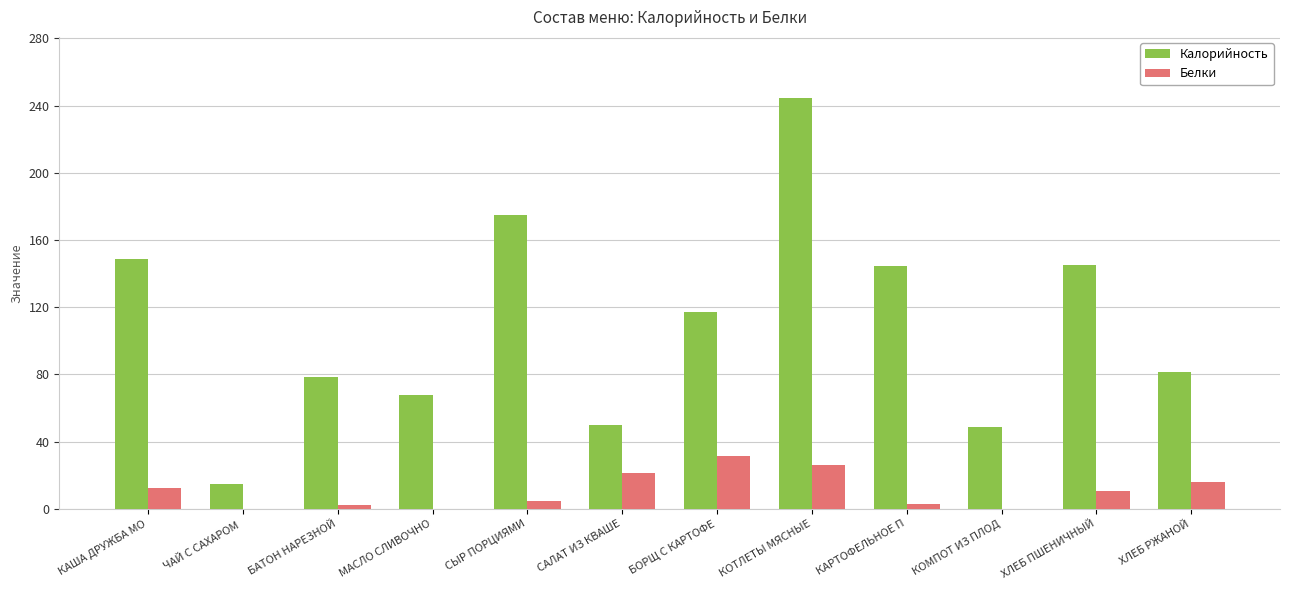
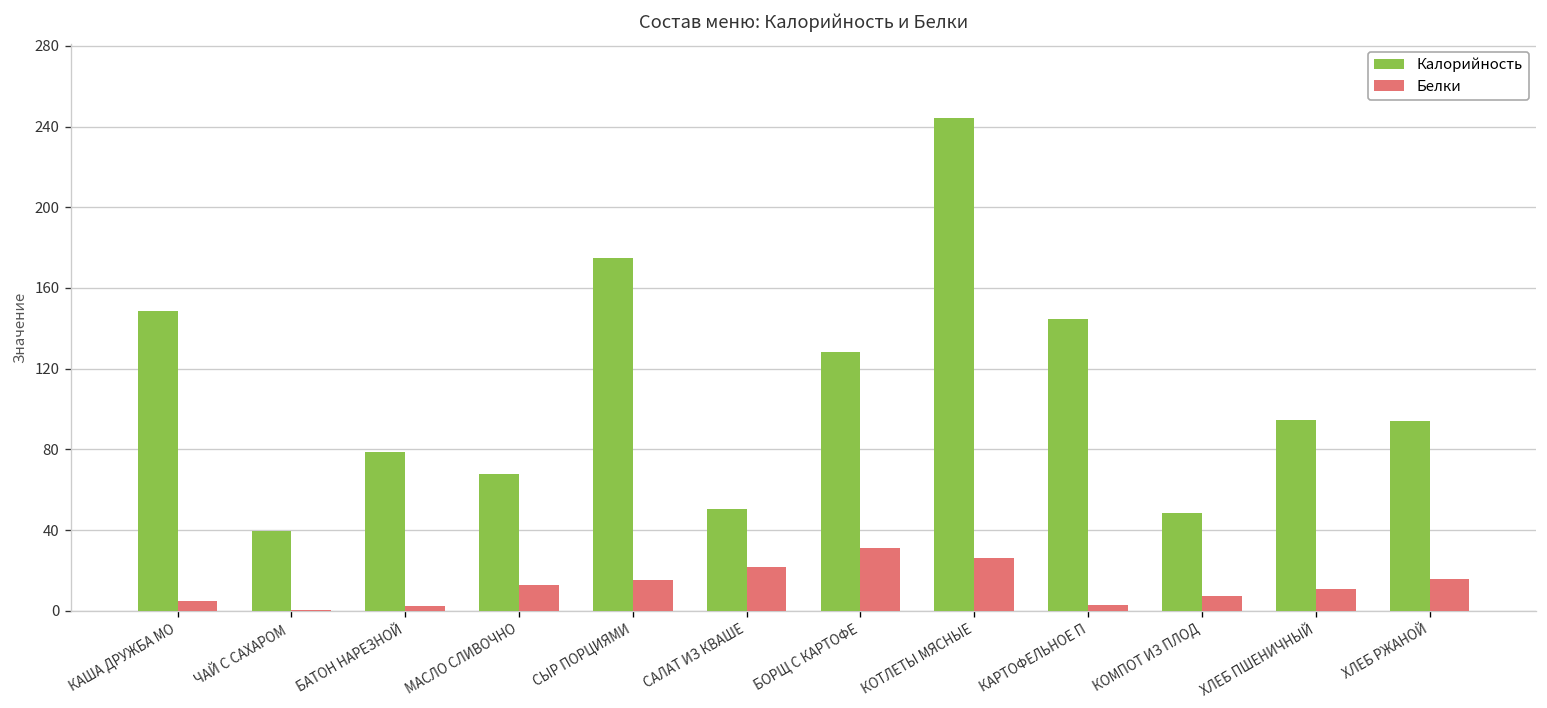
Белки, КАША ДРУЖБА МО: 12 -> 5
Калорийность, ЧАЙ С САХАРОМ: 15 -> 40
Белки, МАСЛО СЛИВОЧНО: 0 -> 13
Белки, СЫР ПОРЦИЯМИ: 5 -> 15
Калорийность, БОРЩ С КАРТОФЕ: 117 -> 128
Белки, КОМПОТ ИЗ ПЛОД: 0 -> 7
Калорийность, ХЛЕБ ПШЕНИЧНЫЙ: 145 -> 95
Калорийность, ХЛЕБ РЖАНОЙ: 82 -> 94
